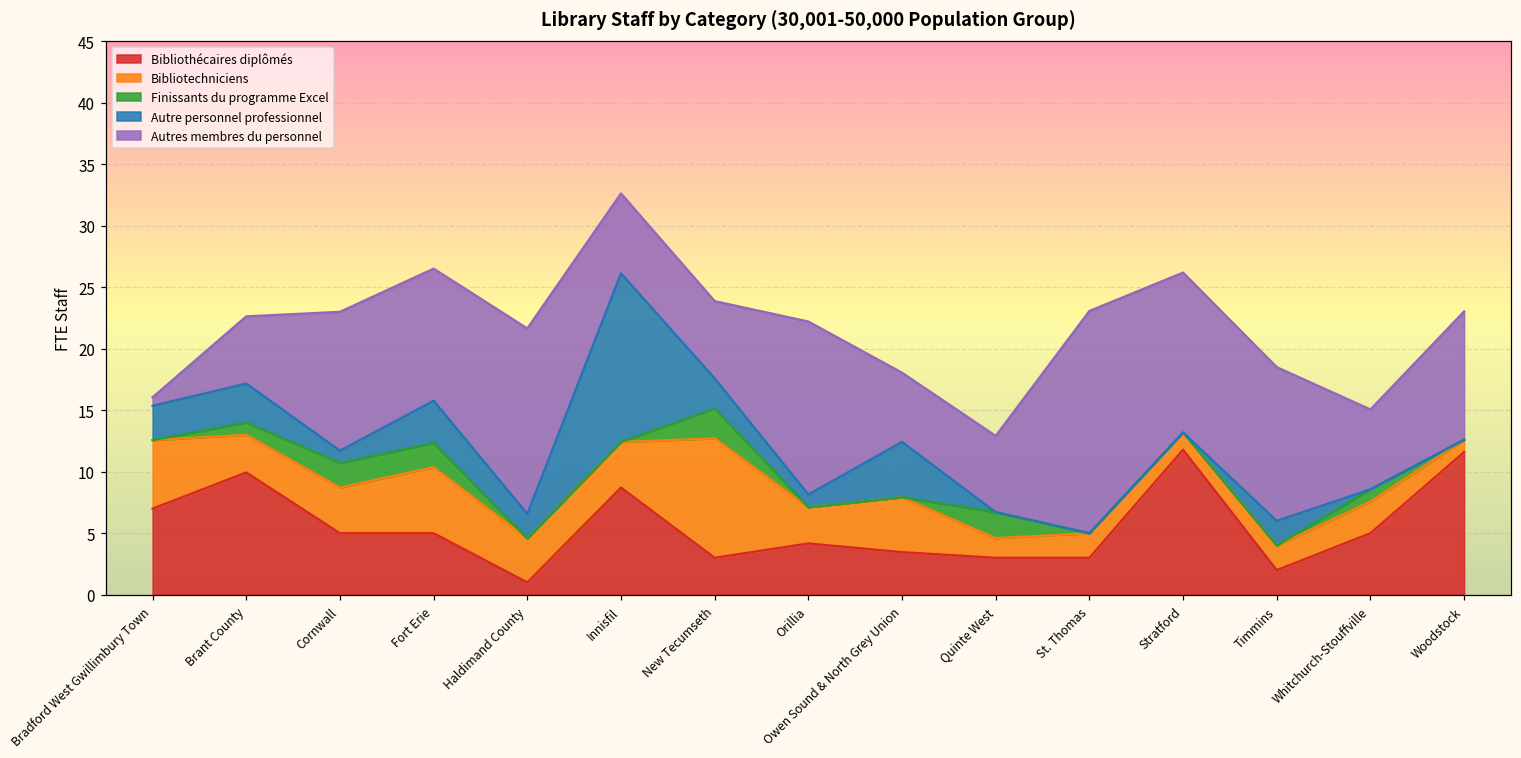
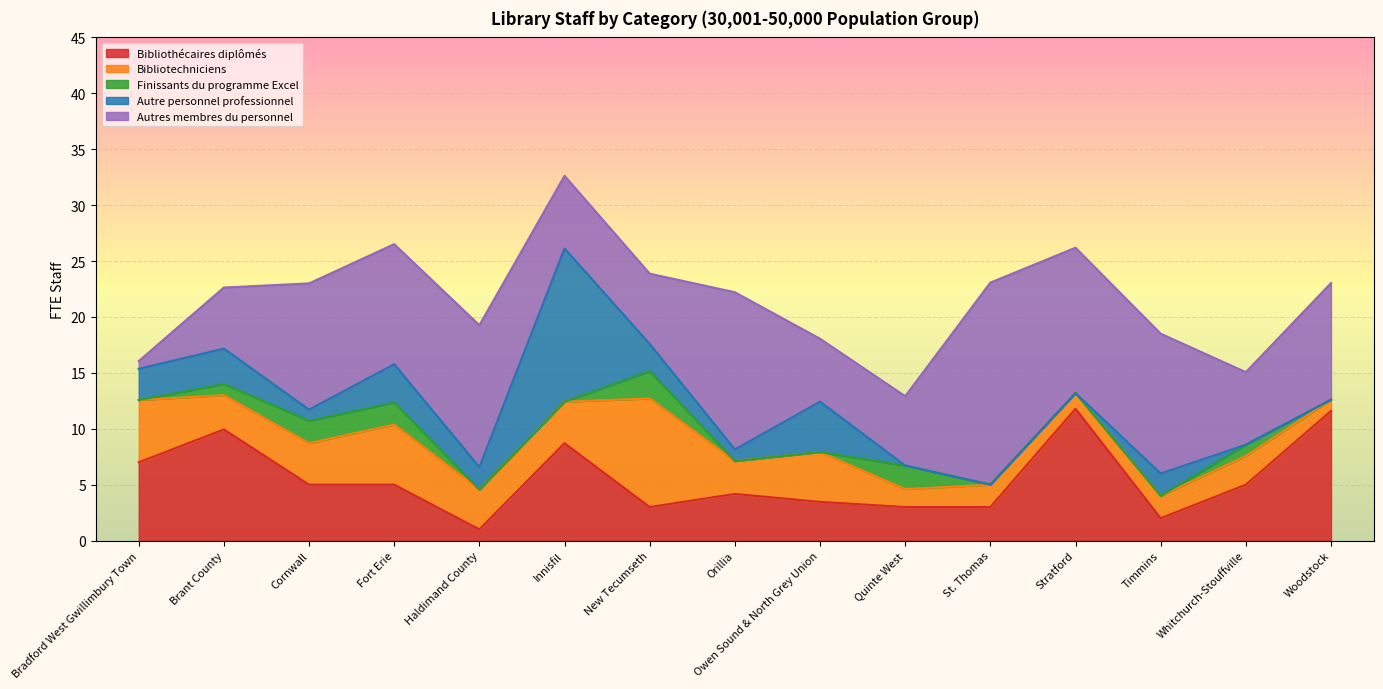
Autres membres du personnel, Haldimand County: 15.1 -> 12.7
